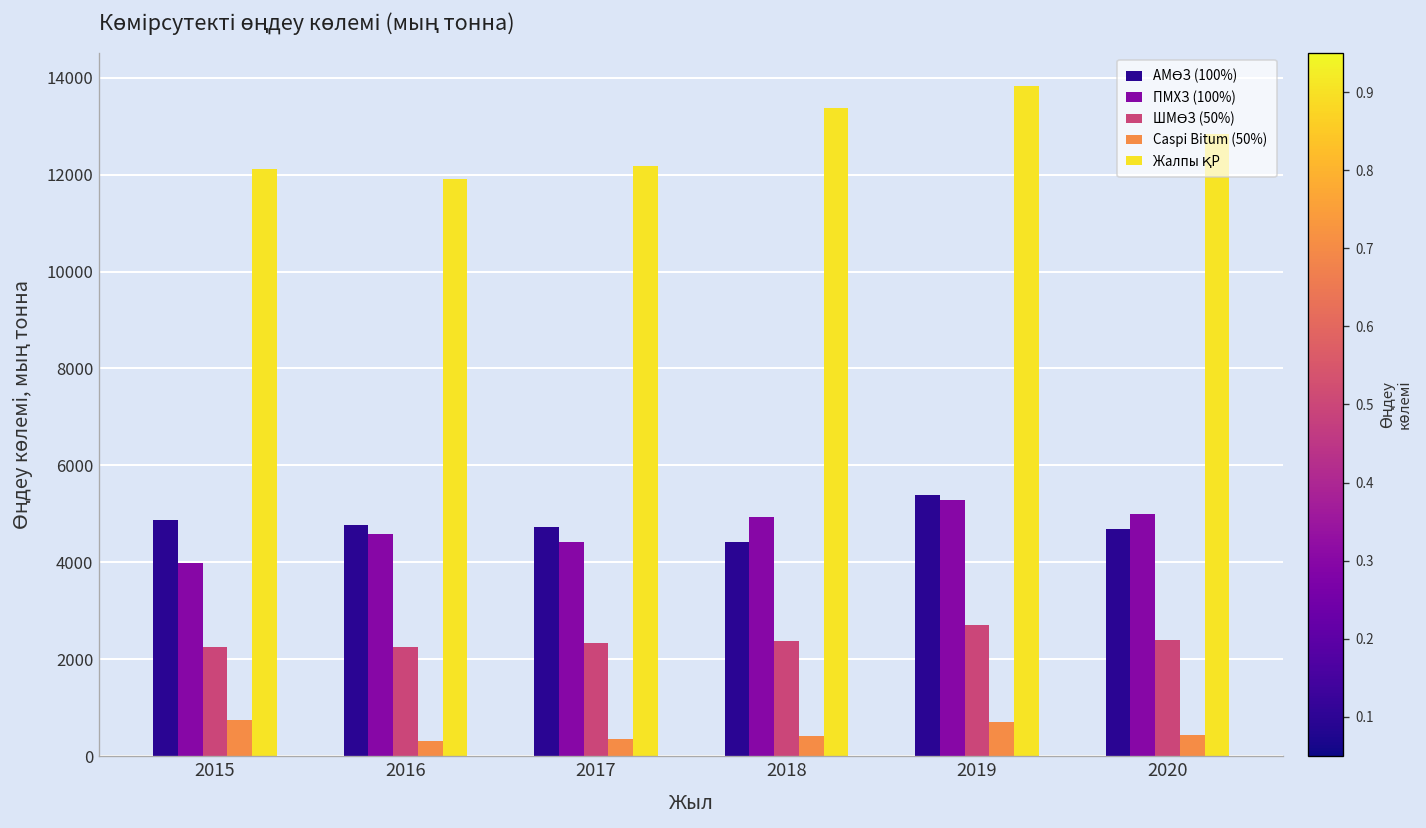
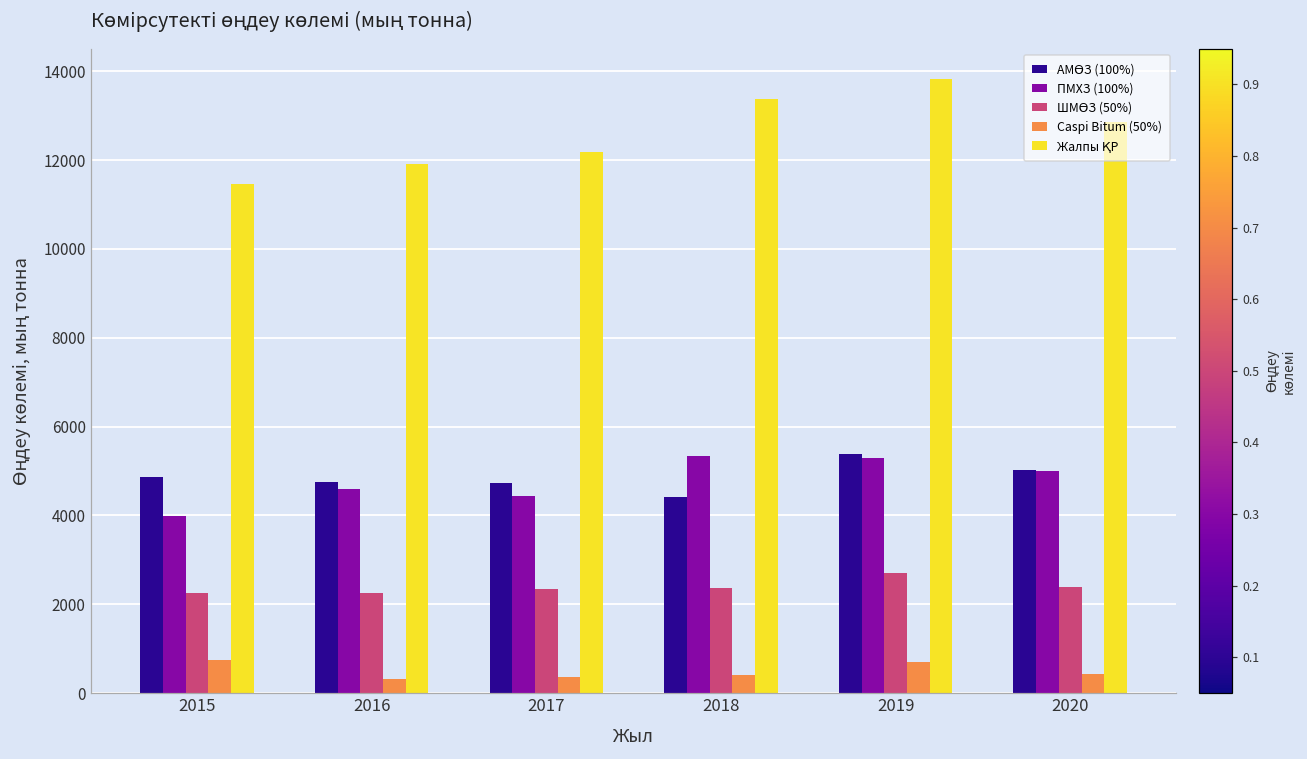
Жалпы ҚР, 2015: 12100 -> 11500
ПМХЗ (100%), 2018: 4900 -> 5300
АМӨЗ (100%), 2020: 4700 -> 5000
